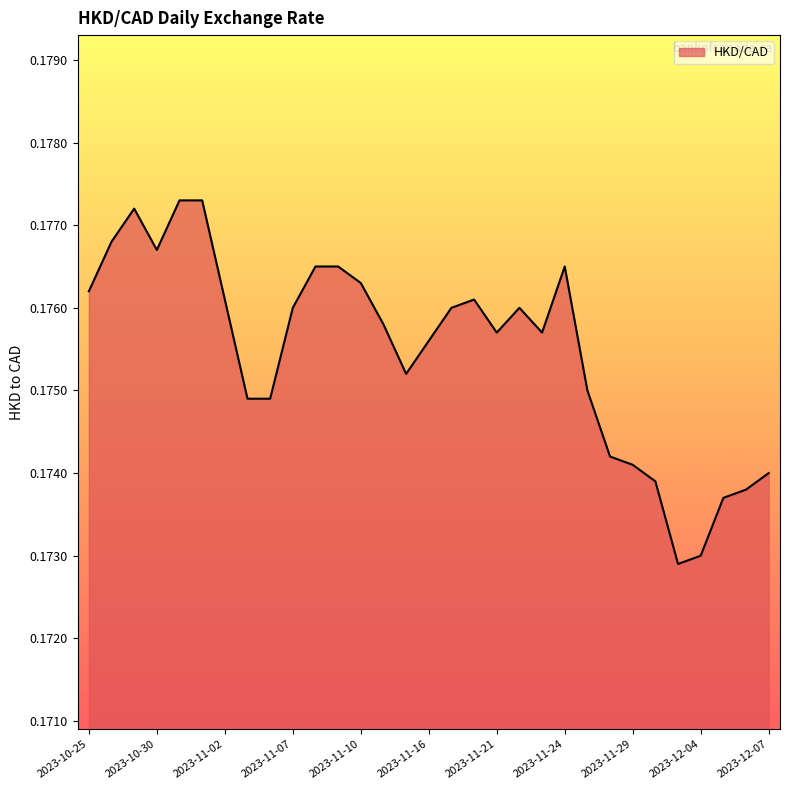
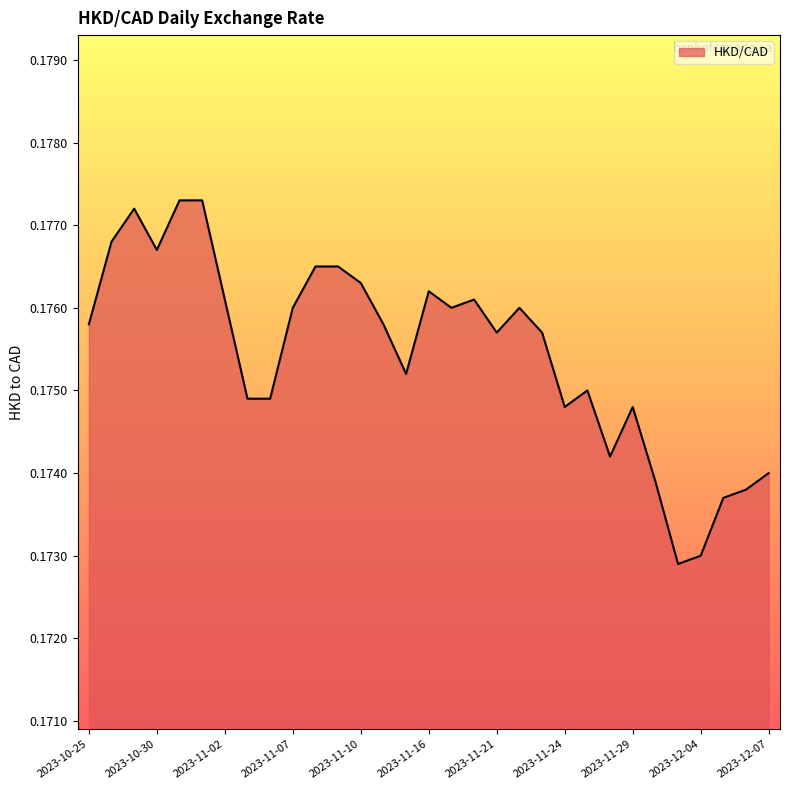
2023-10-25: 0.1762 -> 0.1758
2023-11-16: 0.1756 -> 0.1762
2023-11-24: 0.1765 -> 0.1748
2023-11-29: 0.1741 -> 0.1748
